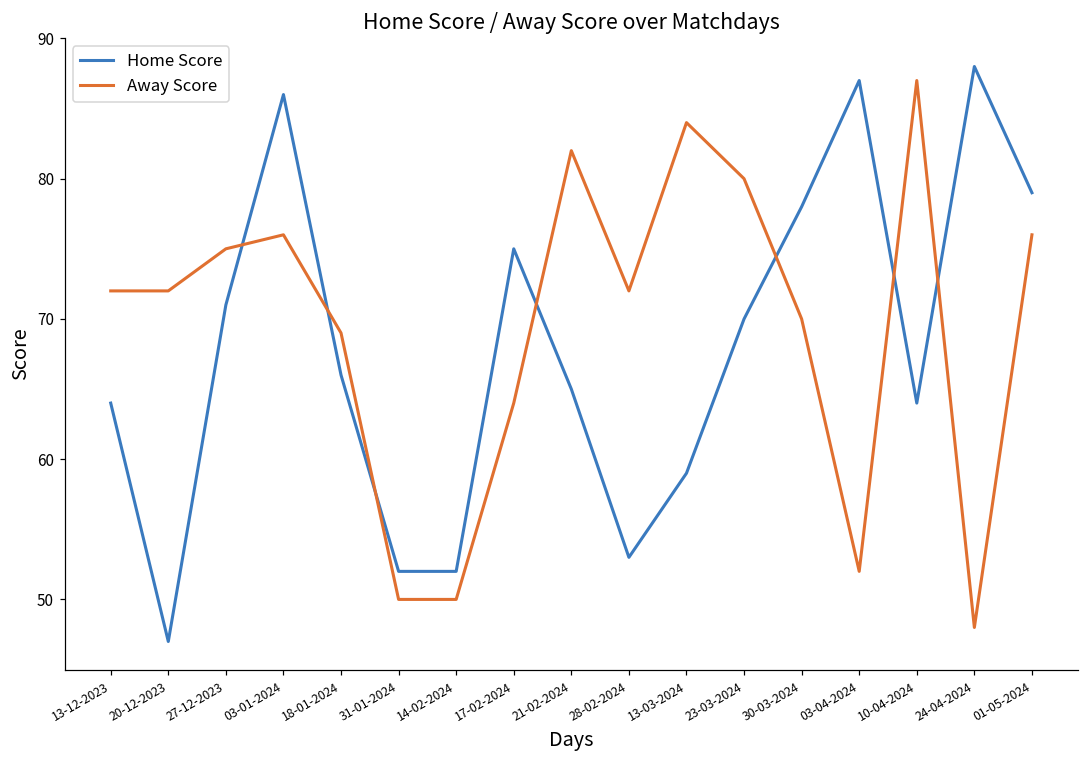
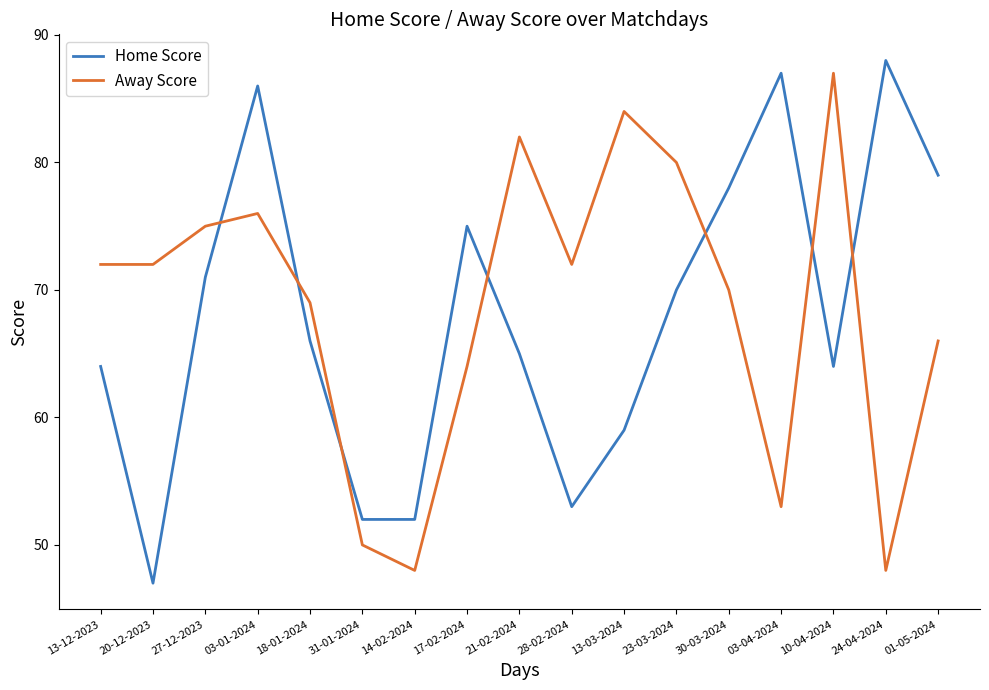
Away Score, 14-02-2024: 50 -> 48
Away Score, 03-04-2024: 52 -> 53
Away Score, 01-05-2024: 76 -> 66
